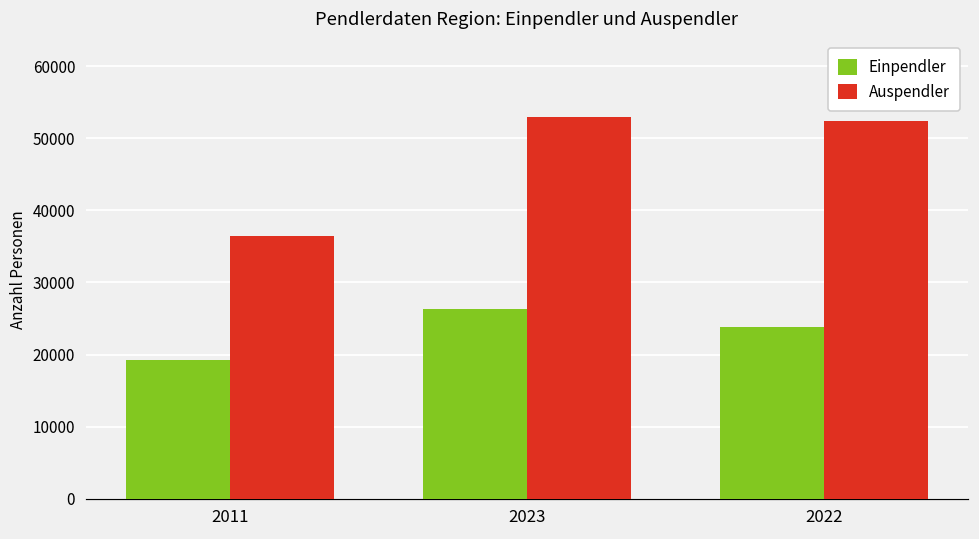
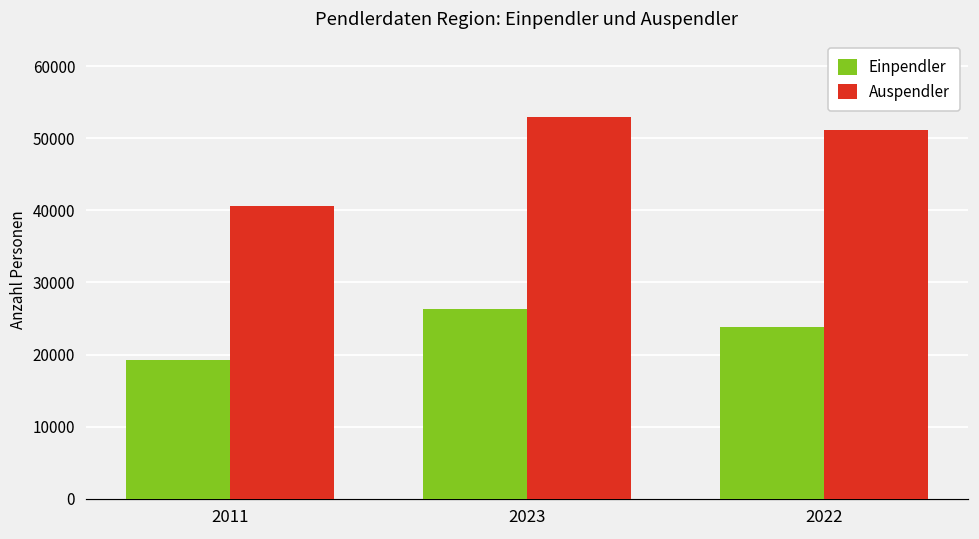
Auspendler, 2011: 36000 -> 41000
Auspendler, 2022: 52000 -> 51000
